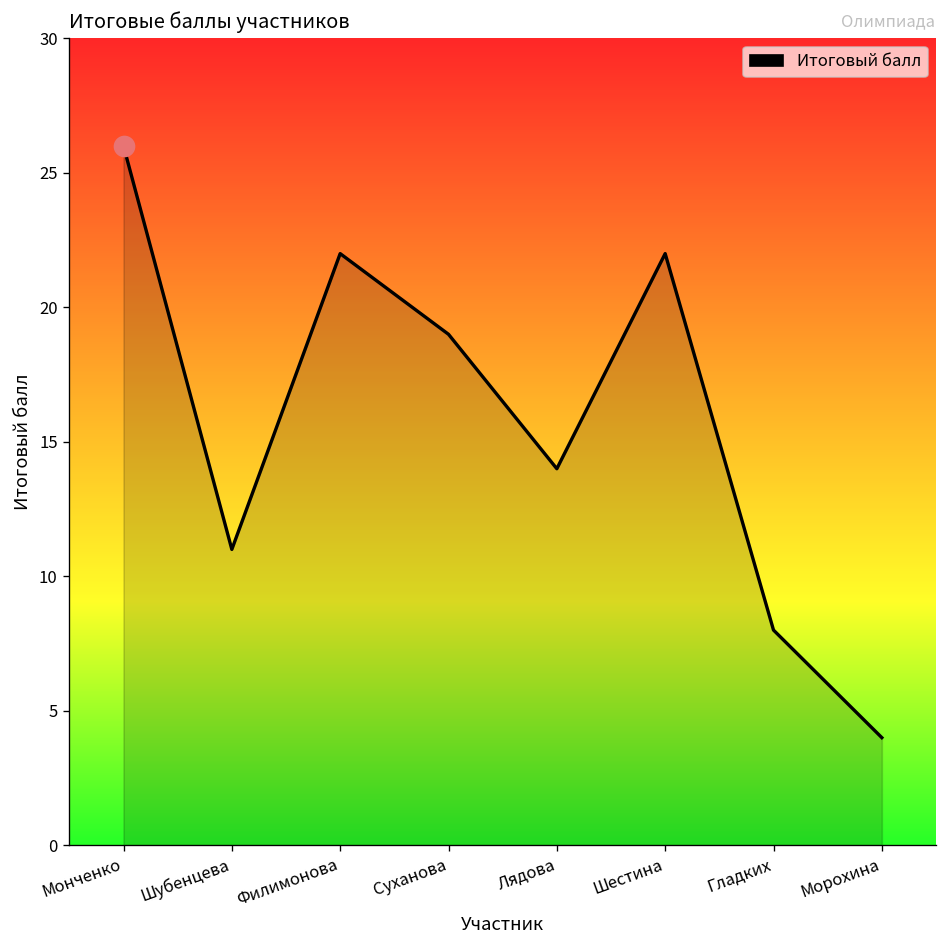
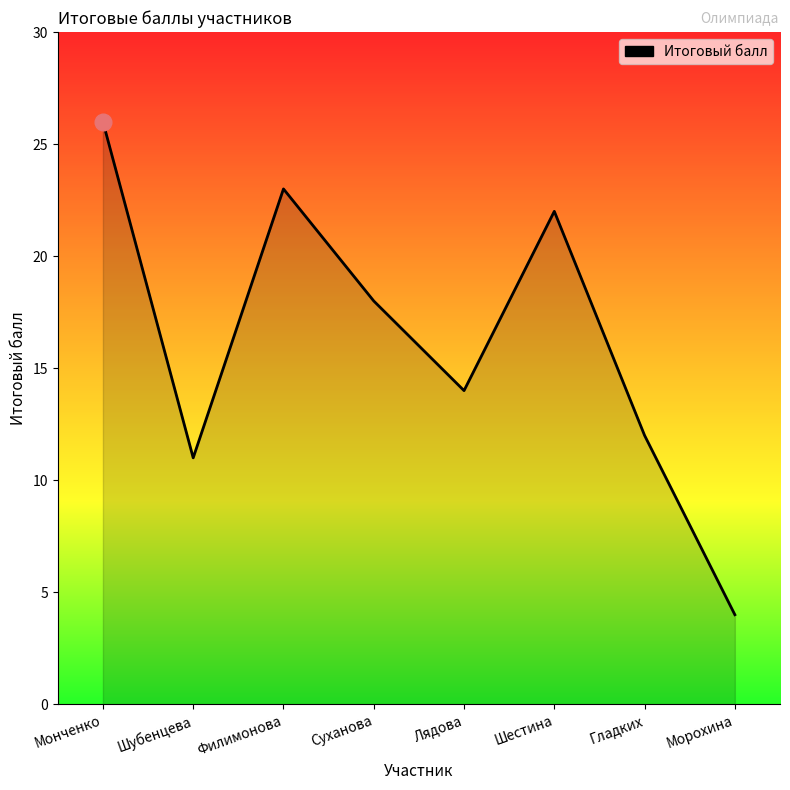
Итоговый балл, Филимонова: 22 -> 23
Итоговый балл, Суханова: 19 -> 18
Итоговый балл, Гладких: 8 -> 12
